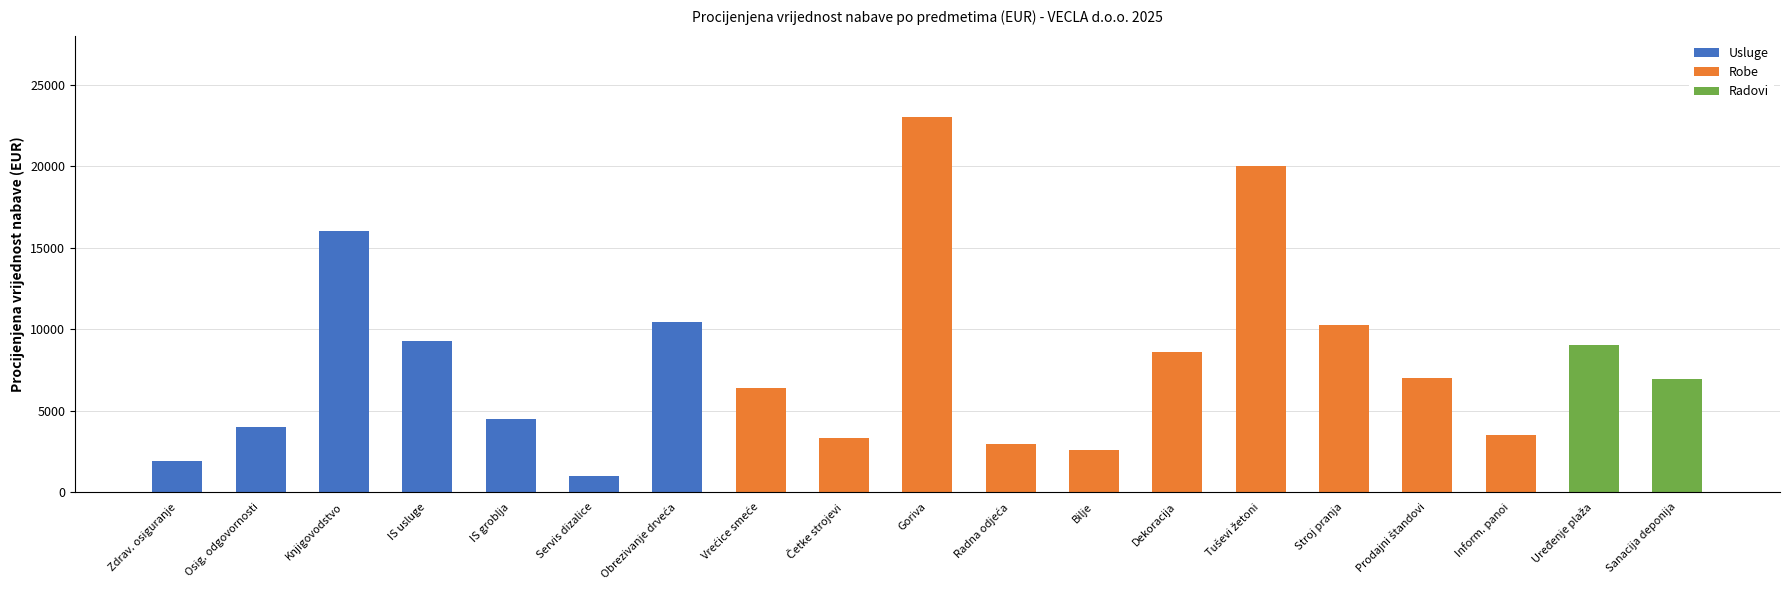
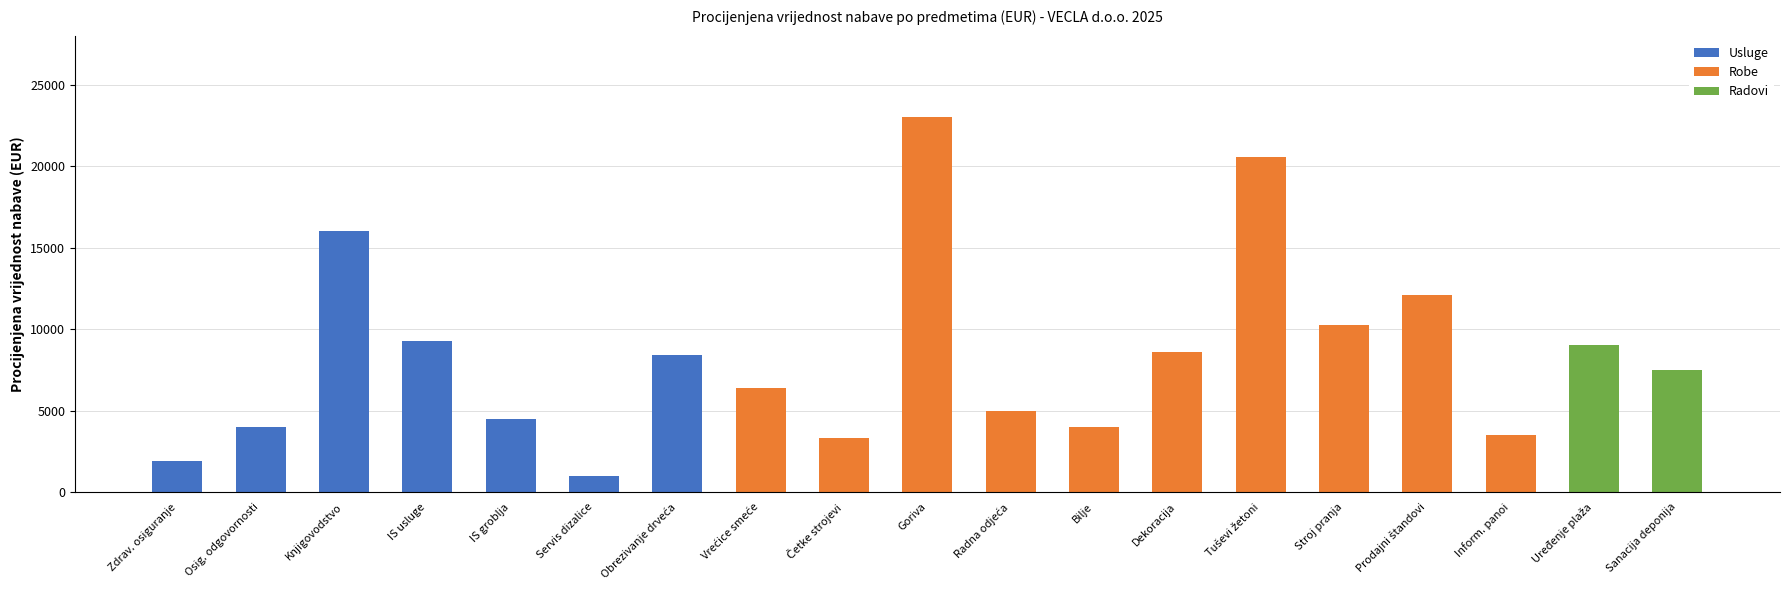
Usluge, Obrezivanje drveća: 10400 -> 8400
Robe, Radna odjeća: 2900 -> 5000
Robe, Bilje: 2600 -> 4000
Robe, Tuševi žetoni: 20000 -> 20500
Robe, Prodajni štandovi: 7000 -> 12100
Radovi, Sanacija deponija: 6900 -> 7500
